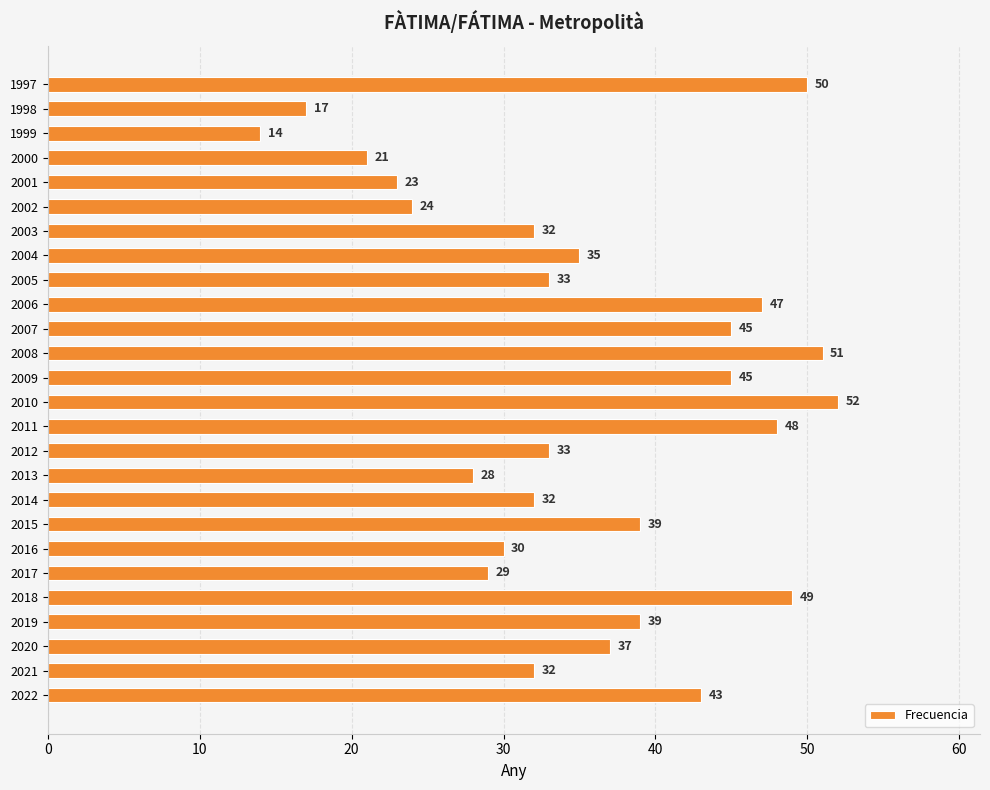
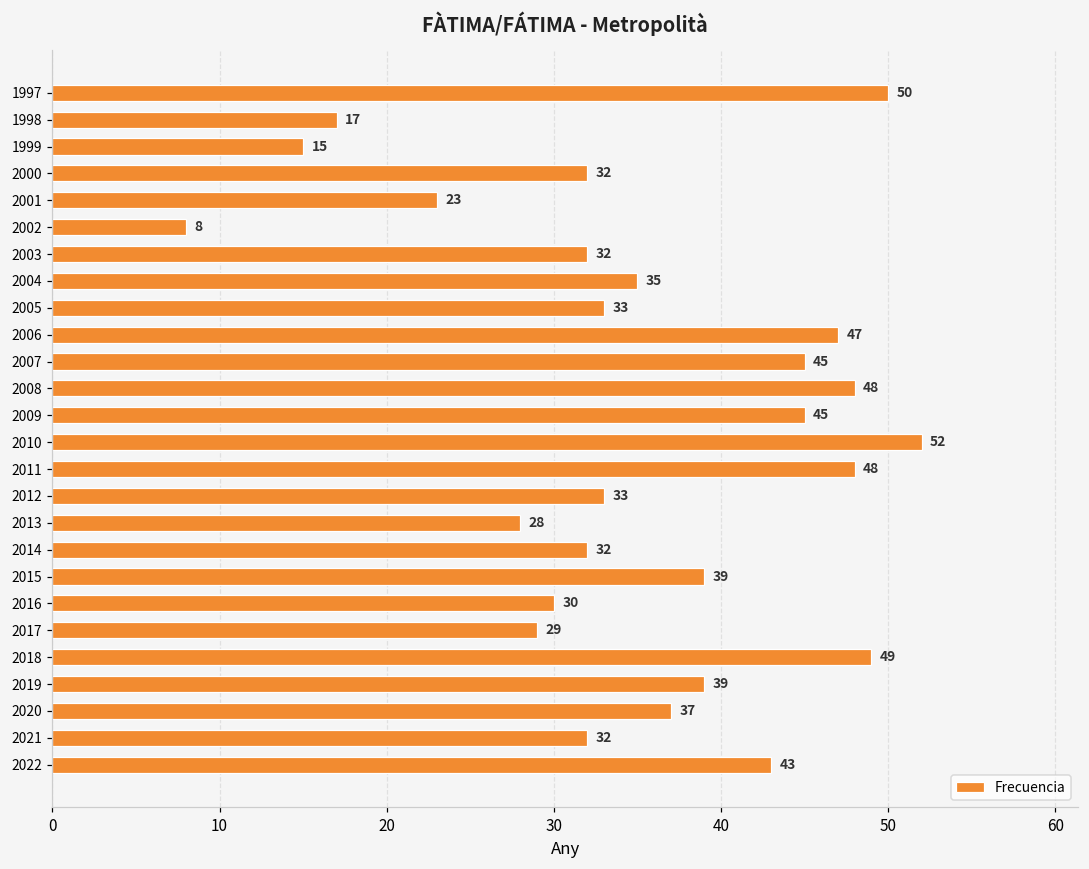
1999: 14 -> 15
2000: 21 -> 32
2002: 24 -> 8
2008: 51 -> 48
